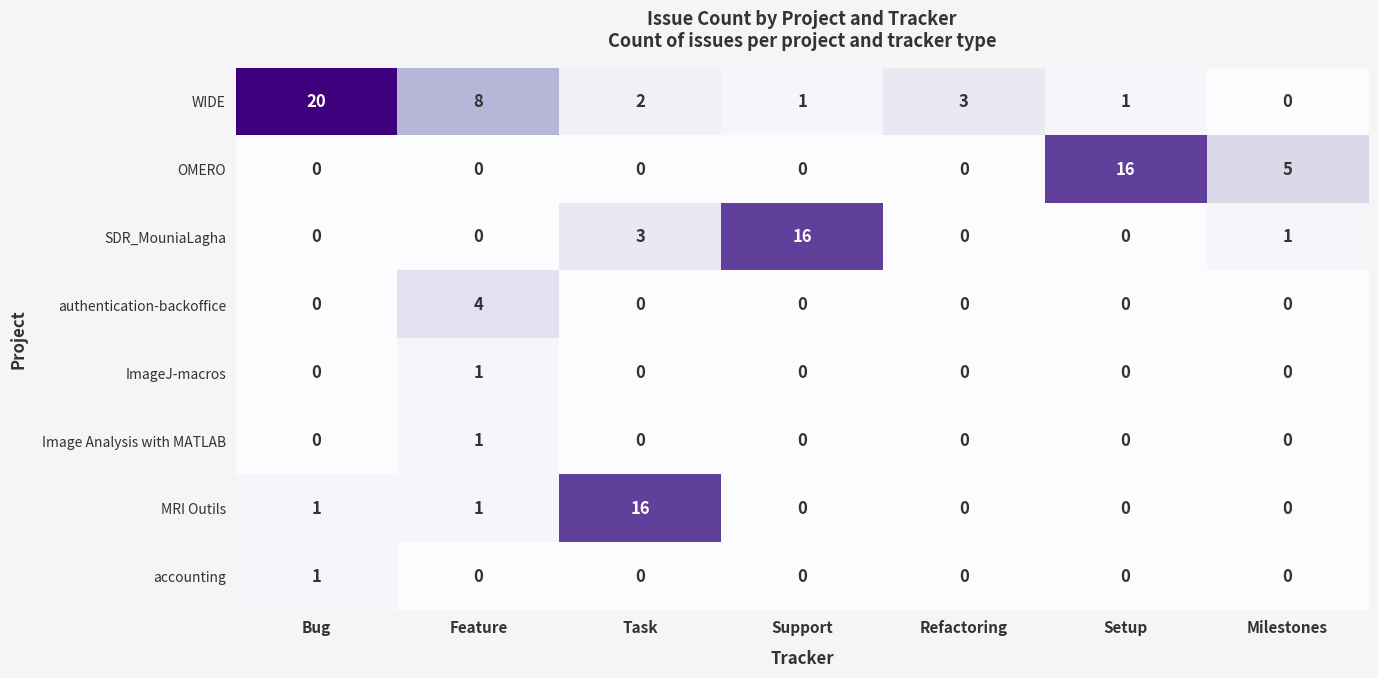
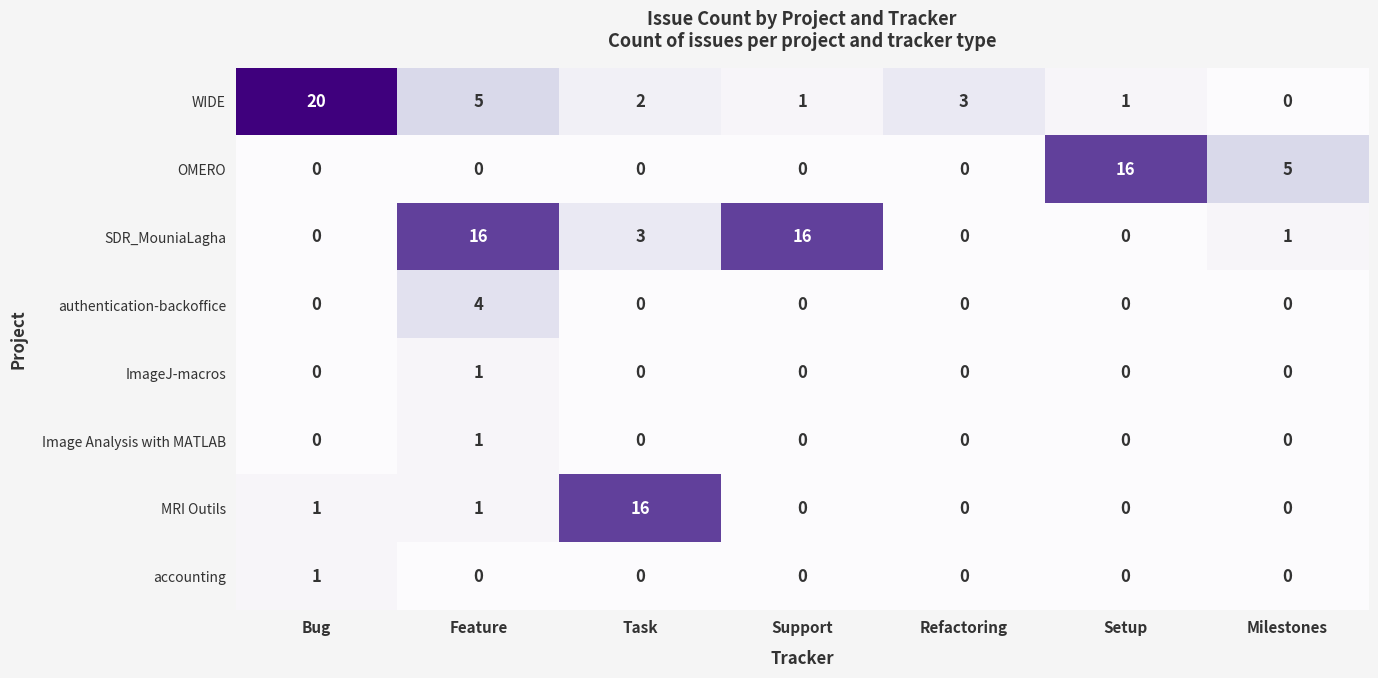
WIDE, Feature: 8 -> 5
SDR_MouniaLagha, Feature: 0 -> 16
